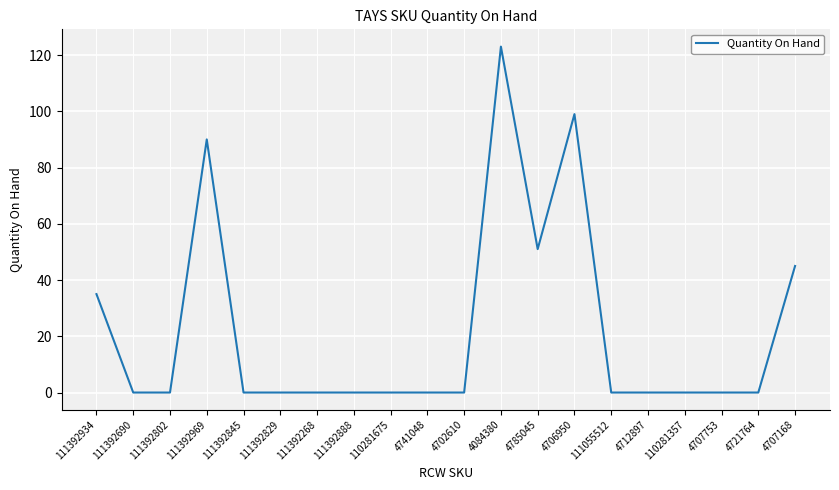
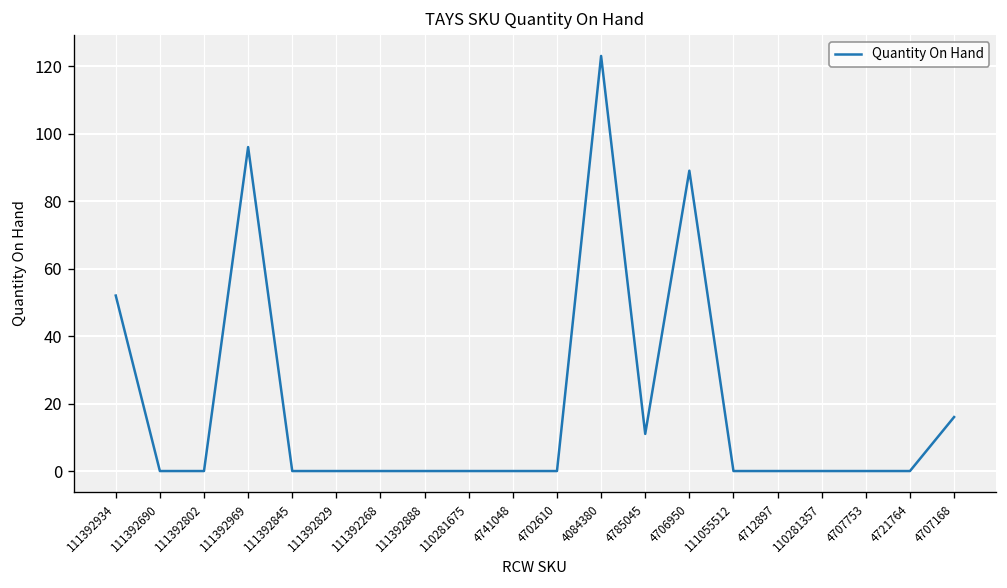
111392934: 35 -> 52
111392969: 90 -> 96
4785045: 51 -> 11
4706950: 99 -> 89
4707168: 45 -> 16
